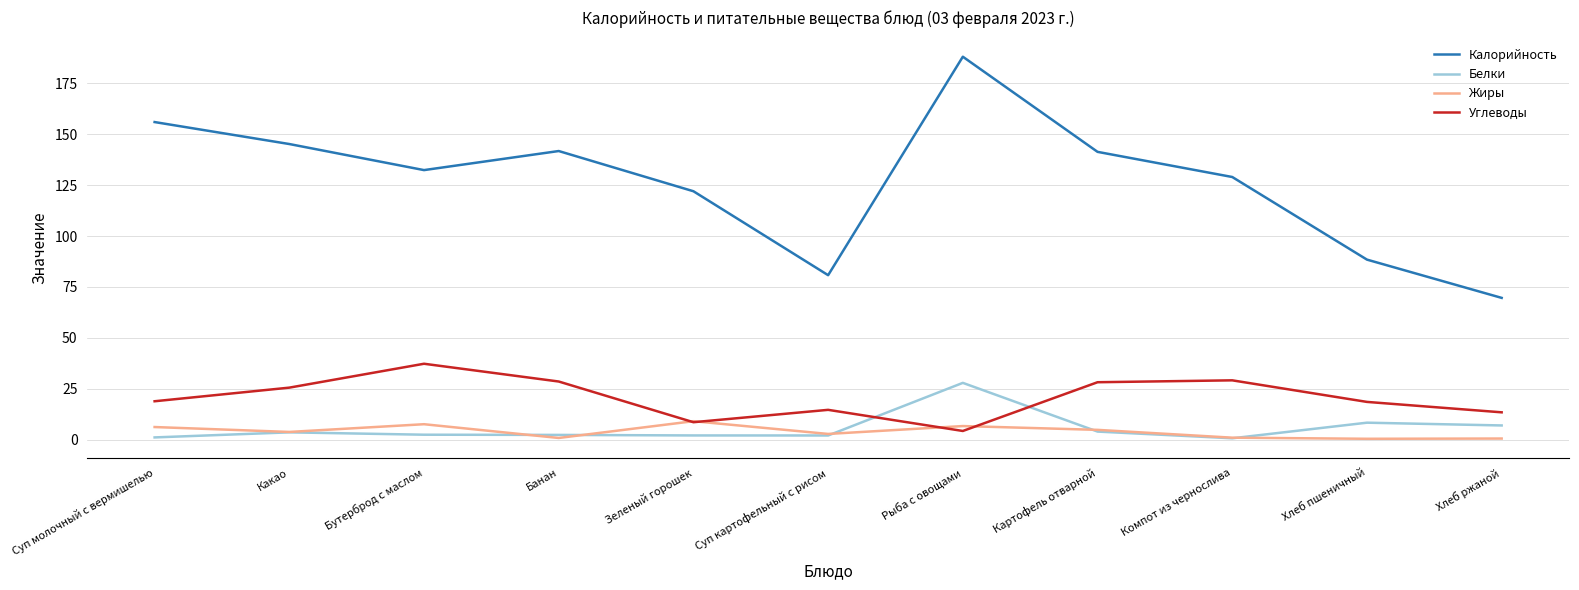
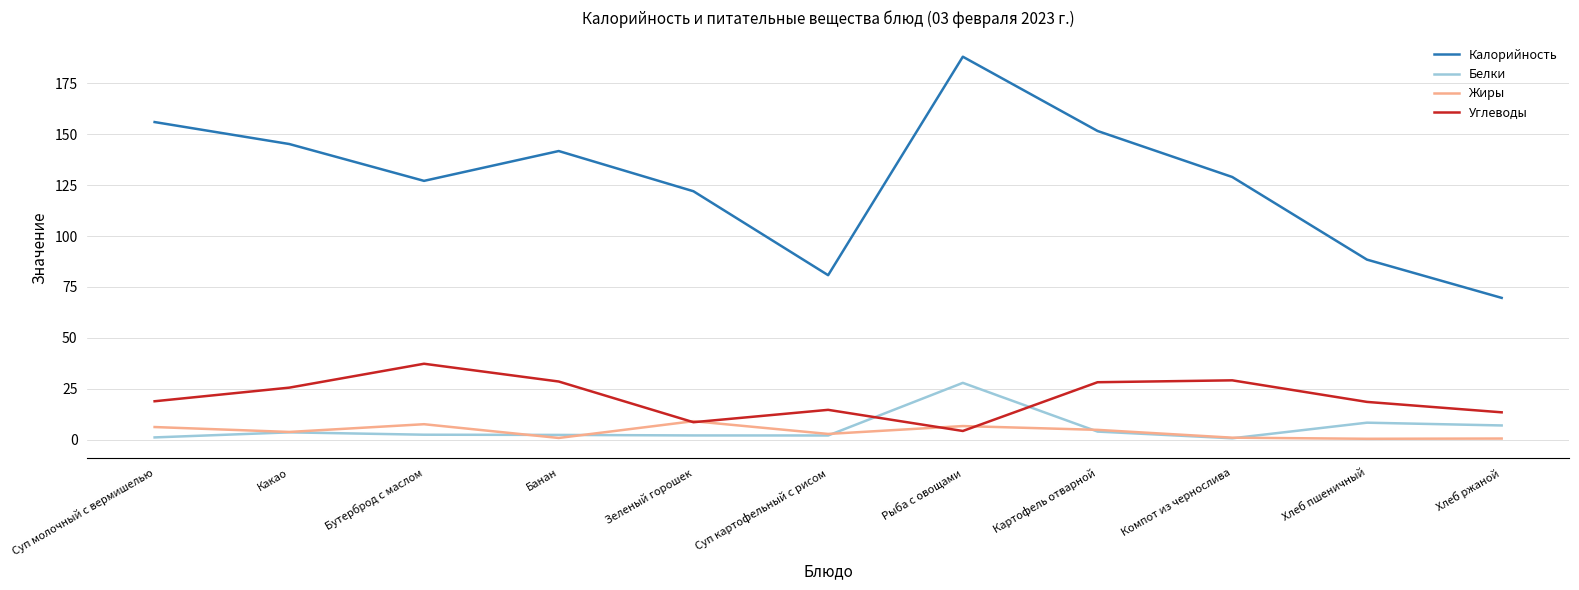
Калорийность, Бутерброд с маслом: 132 -> 127
Калорийность, Картофель отварной: 141 -> 152
